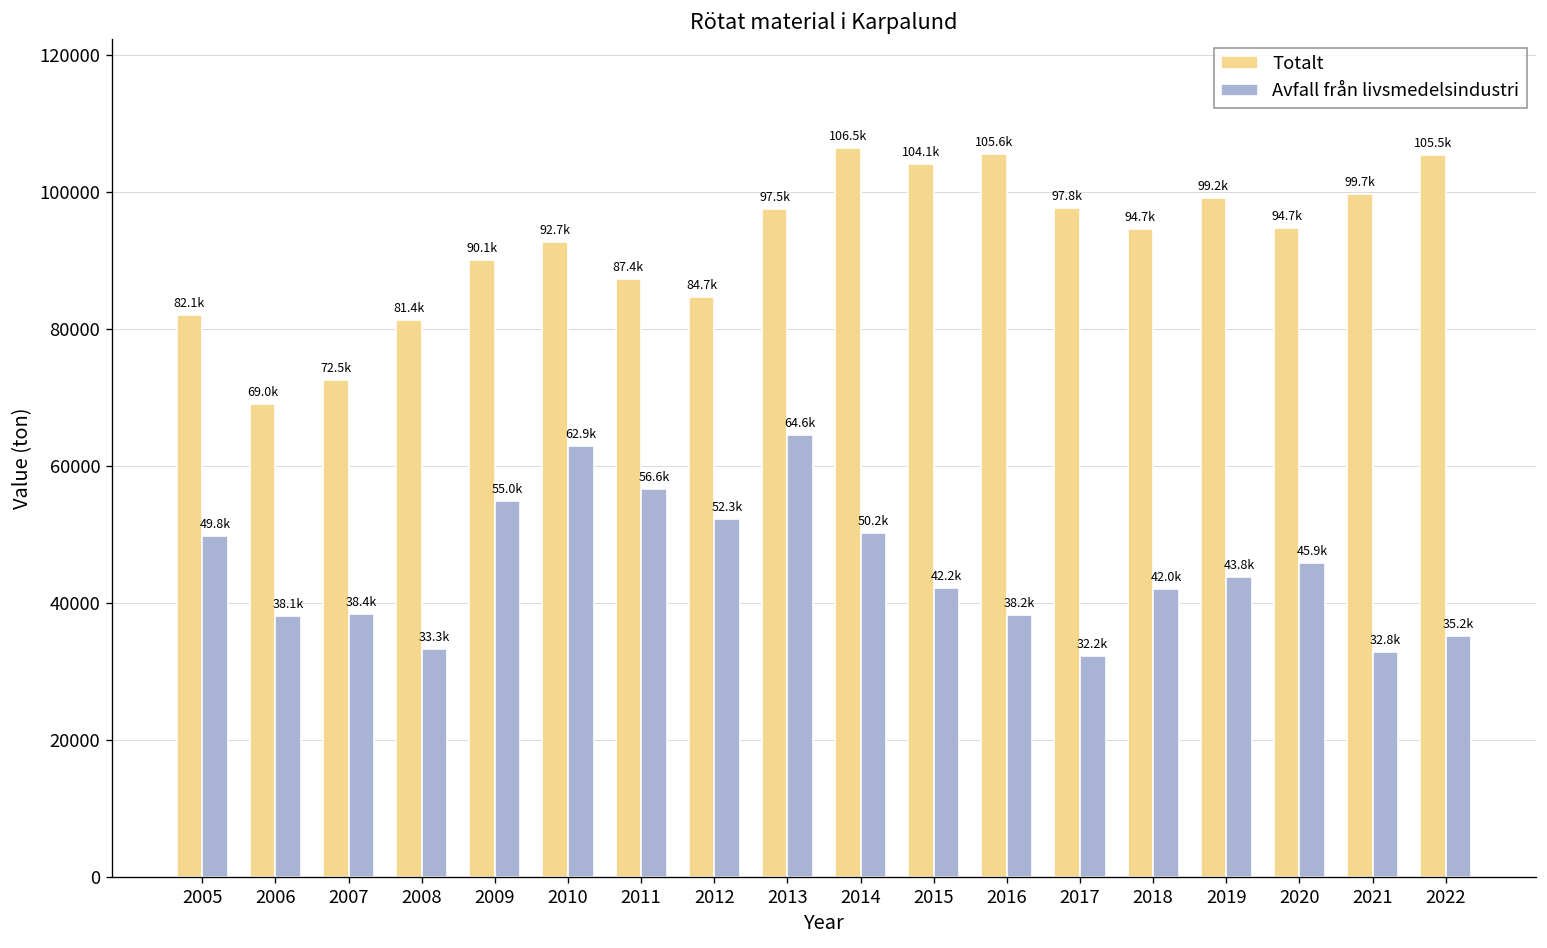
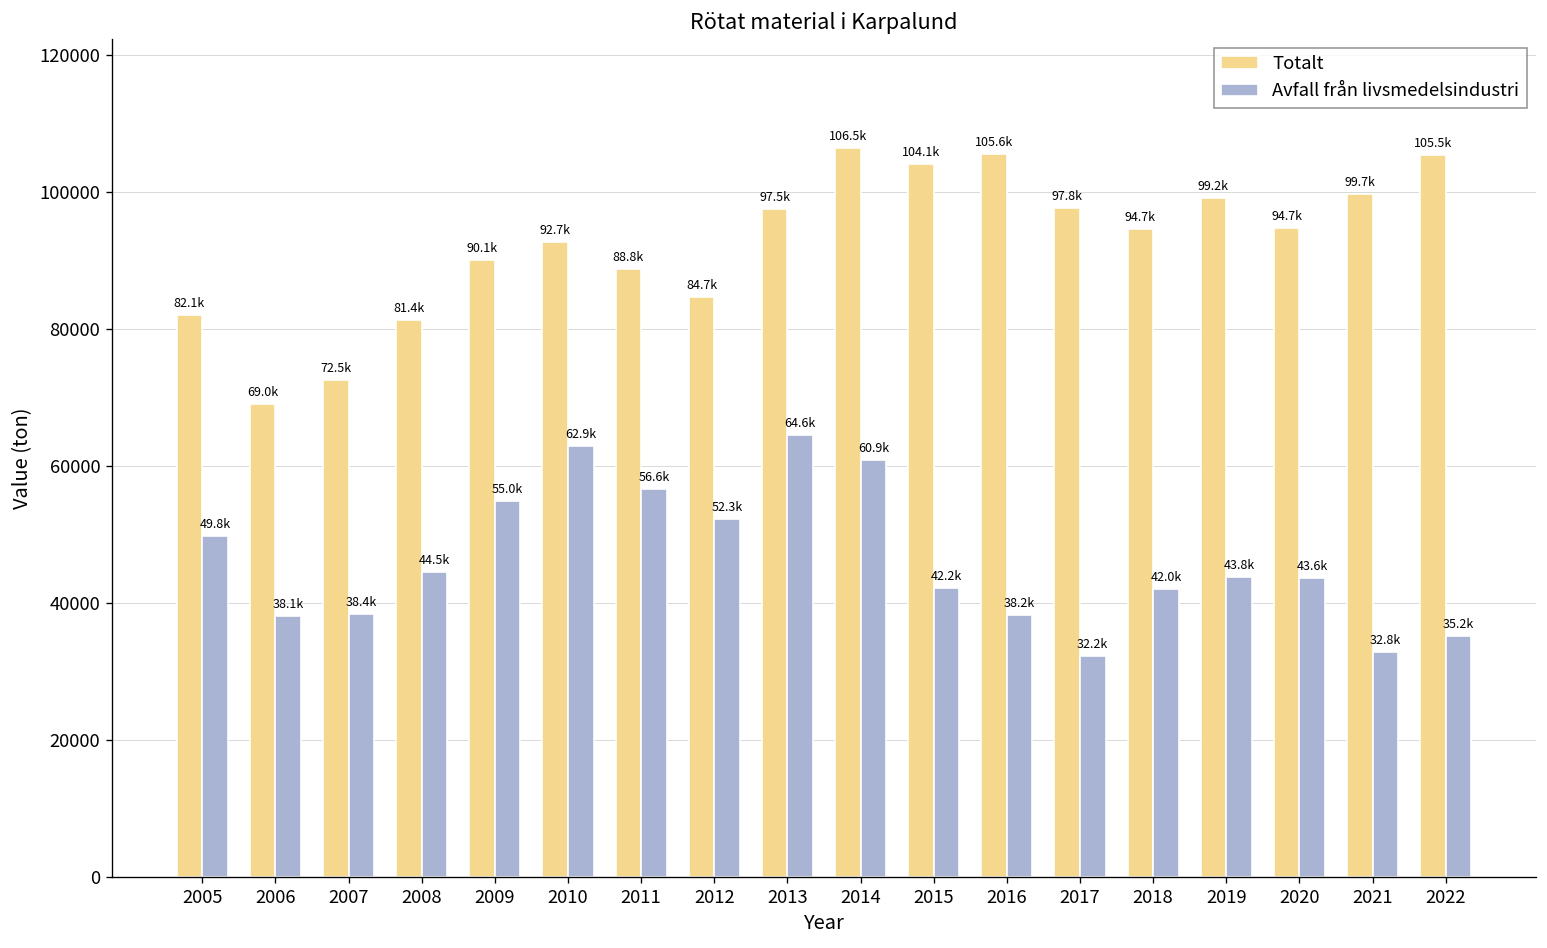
Avfall från livsmedelsindustri, 2008: 33.3k -> 44.5k
Totalt, 2011: 87.4k -> 88.8k
Avfall från livsmedelsindustri, 2014: 50.2k -> 60.9k
Avfall från livsmedelsindustri, 2020: 45.9k -> 43.6k
